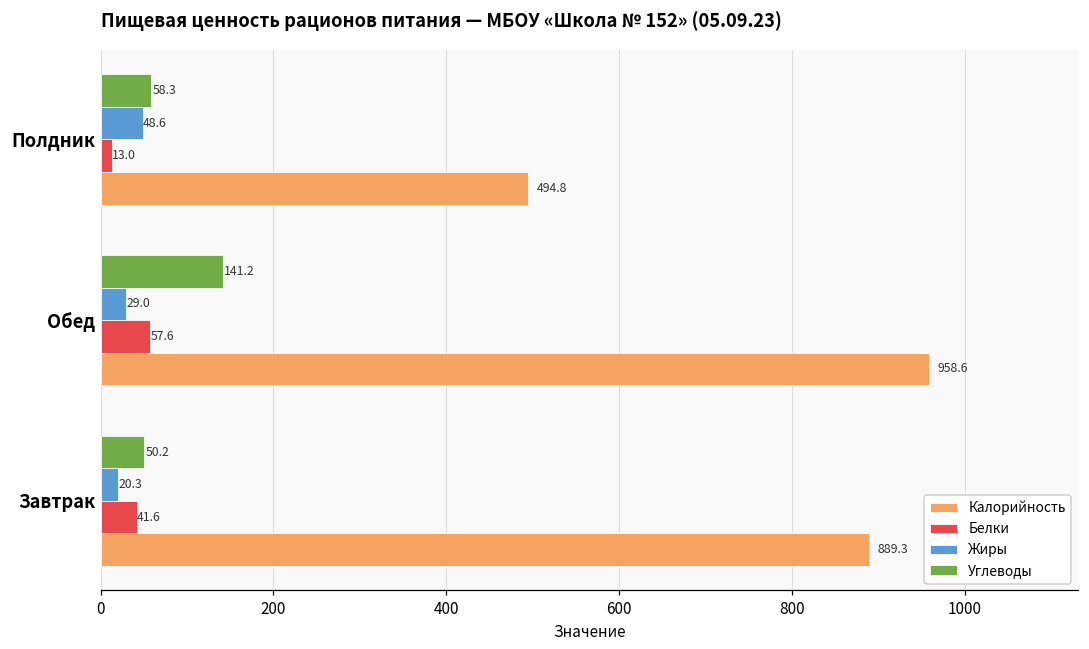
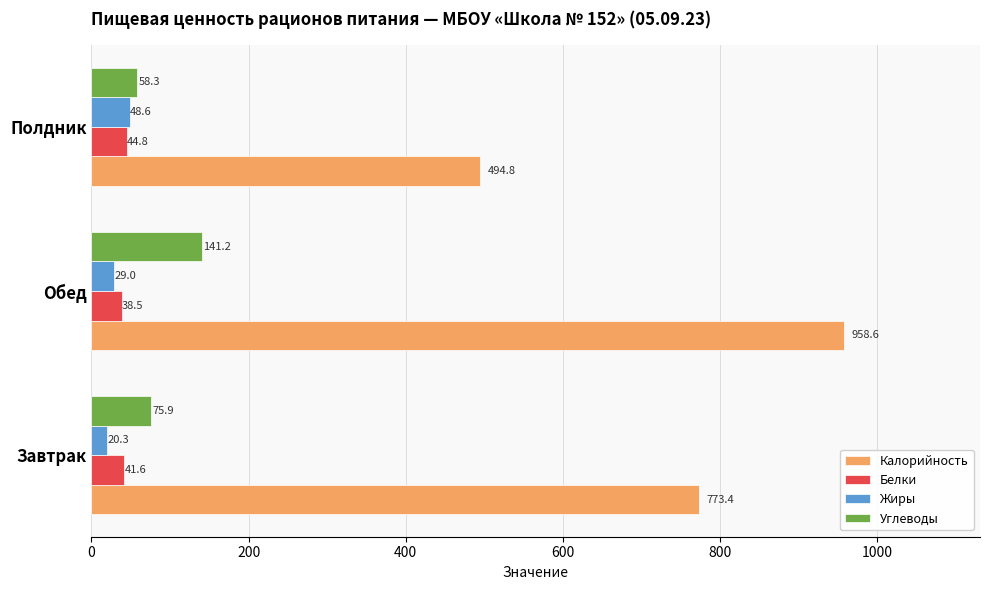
Белки, Полдник: 13.0 -> 44.8
Белки, Обед: 57.6 -> 38.5
Углеводы, Завтрак: 50.2 -> 75.9
Калорийность, Завтрак: 889.3 -> 773.4
